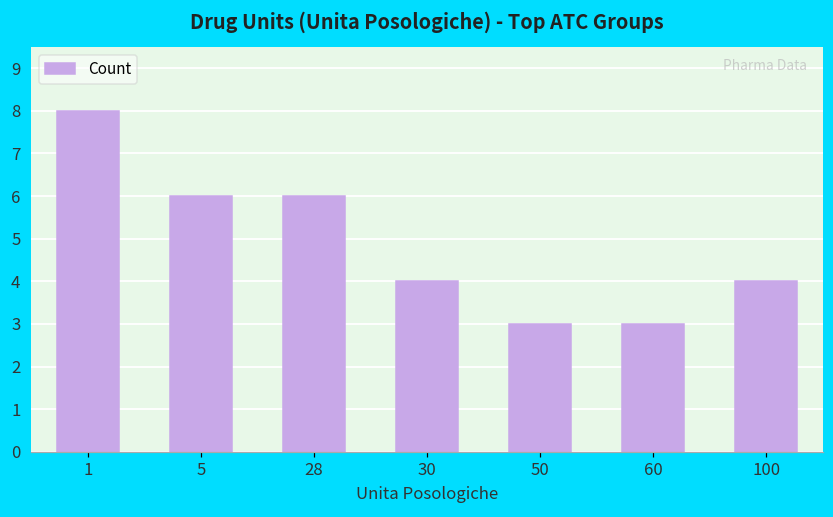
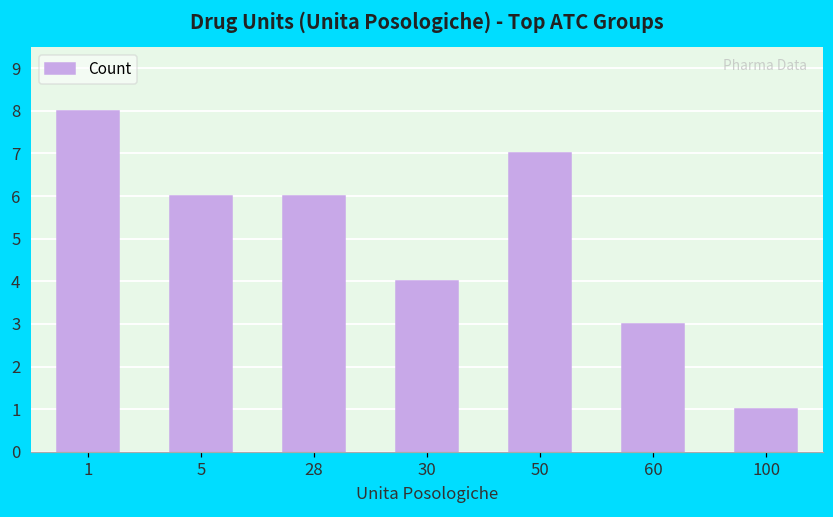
50: 3 -> 7
100: 4 -> 1
